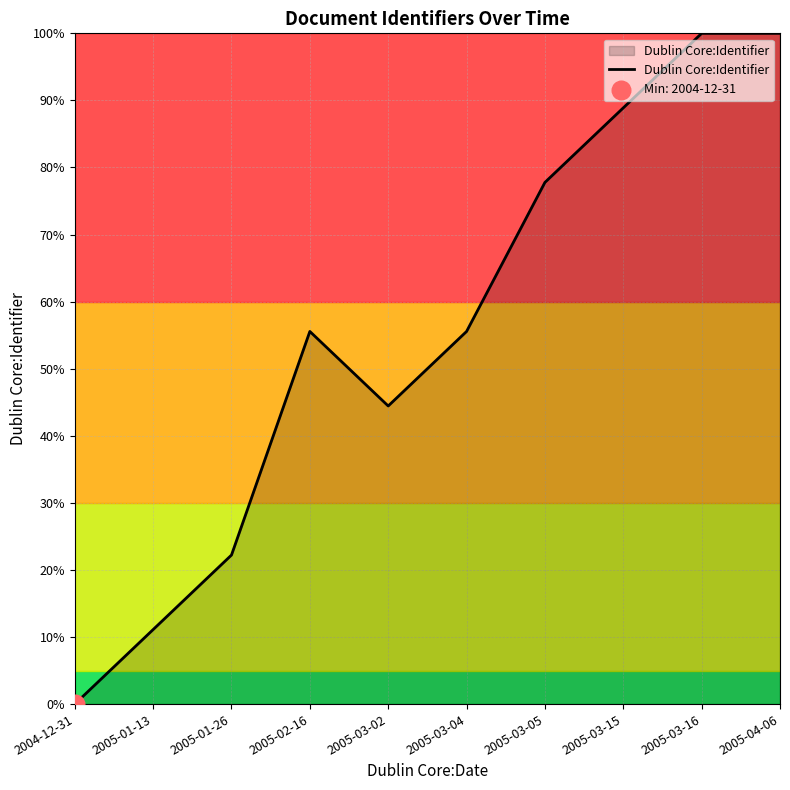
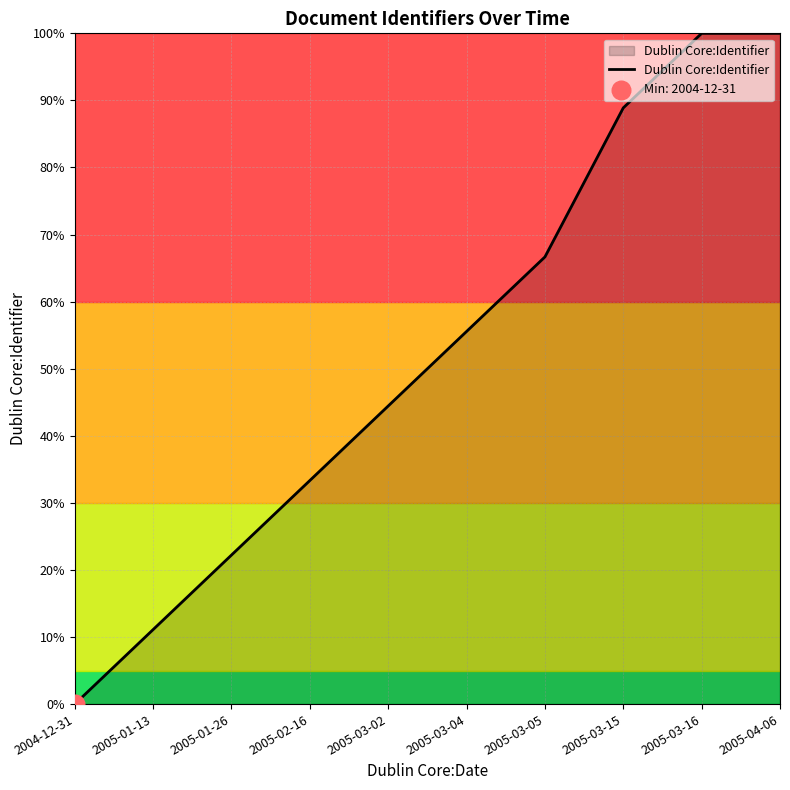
Dublin Core:Identifier, 2005-02-16: 56% -> 33%
Dublin Core:Identifier, 2005-03-05: 78% -> 67%
